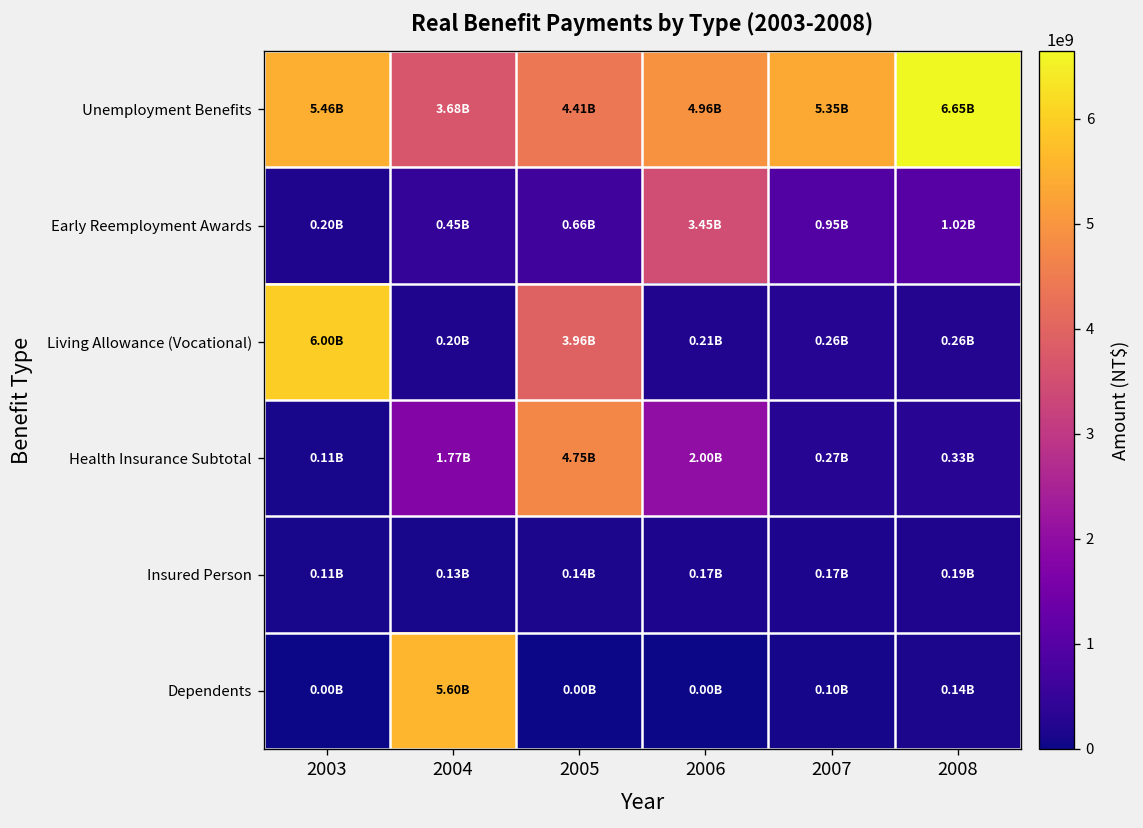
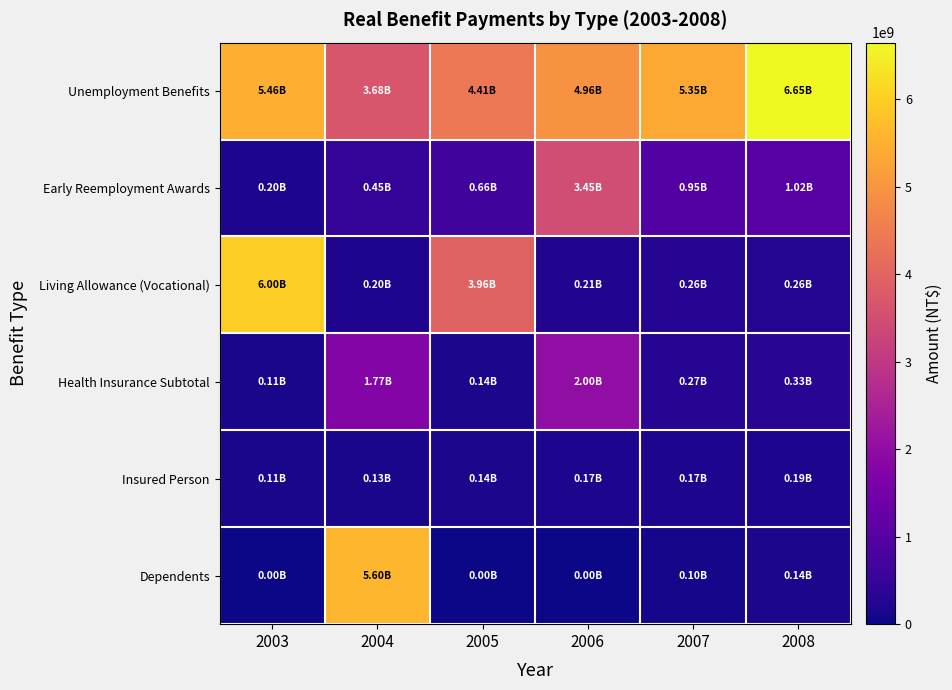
Health Insurance Subtotal, 2005: 4.75B -> 0.14B
